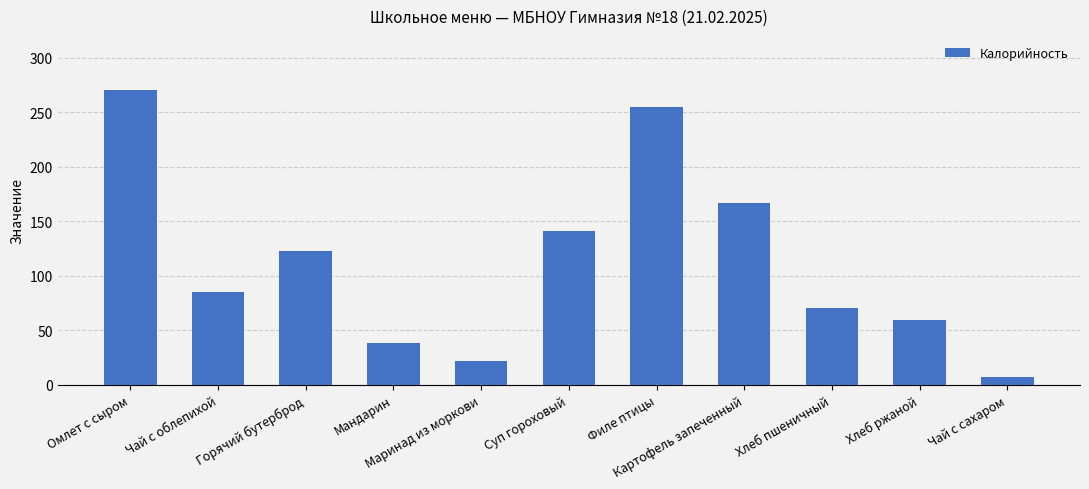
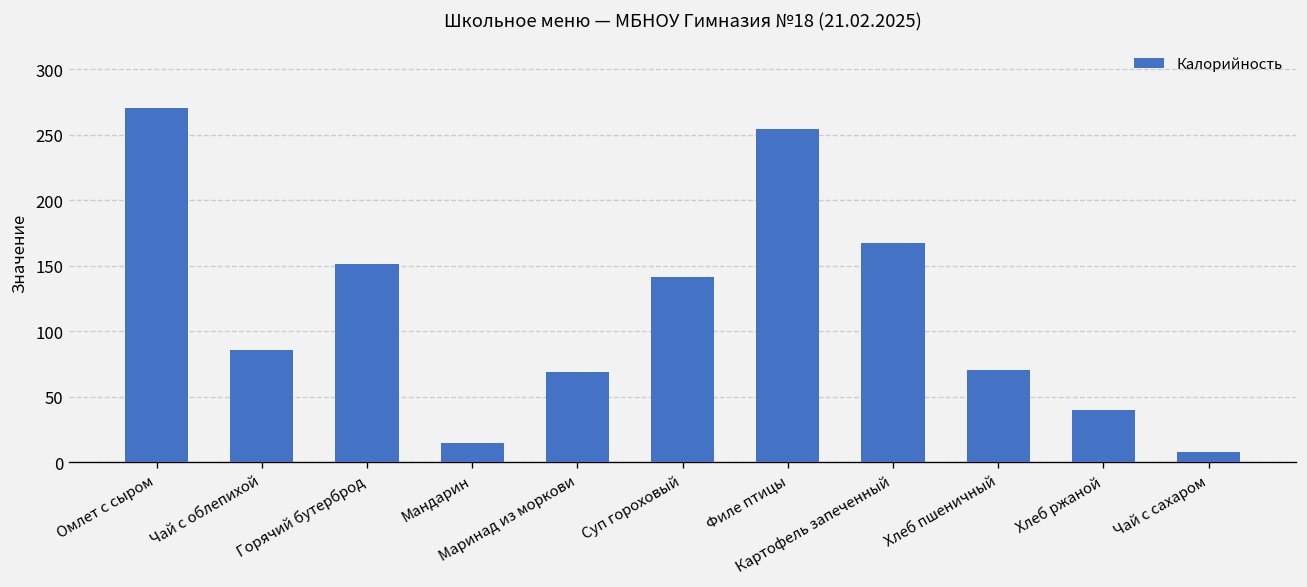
Горячий бутерброд: 123 -> 151
Мандарин: 38 -> 14
Маринад из моркови: 21 -> 69
Хлеб ржаной: 60 -> 40
